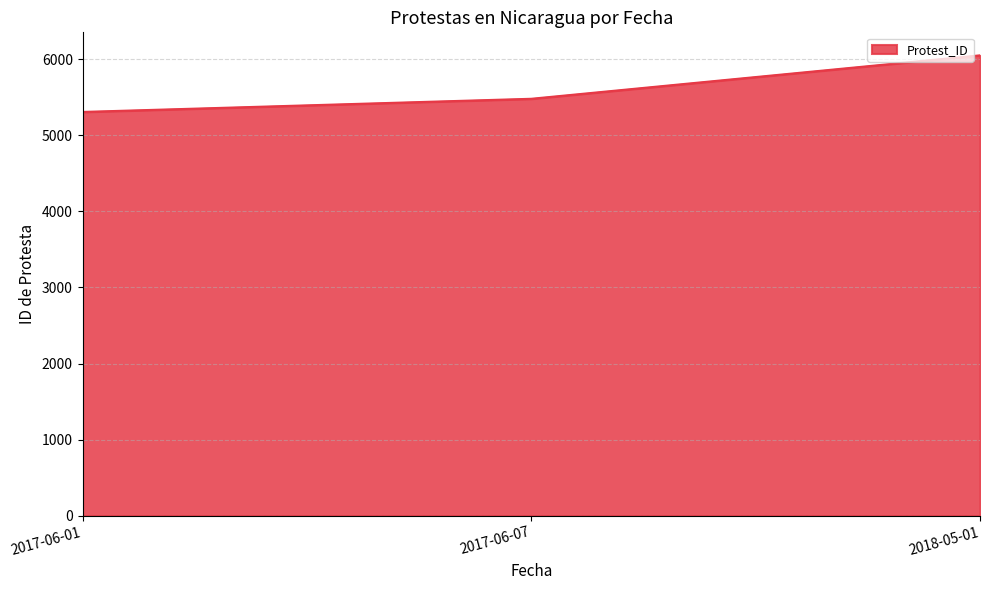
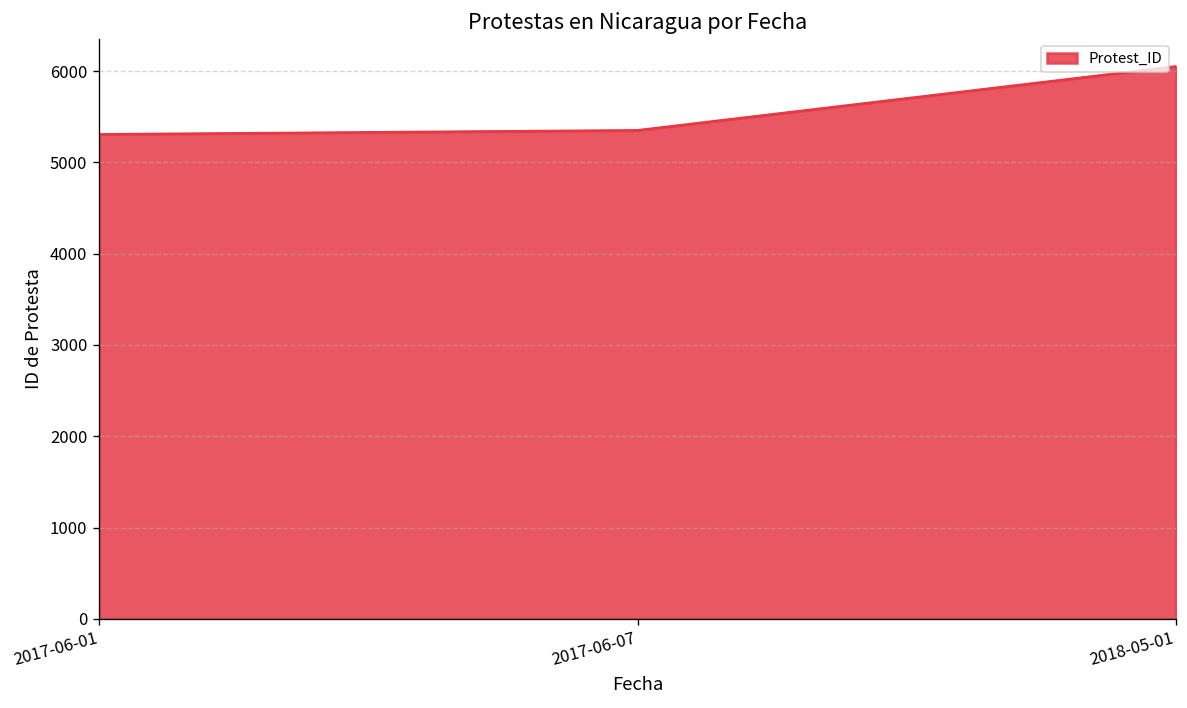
2017-06-07: 5500 -> 5400
